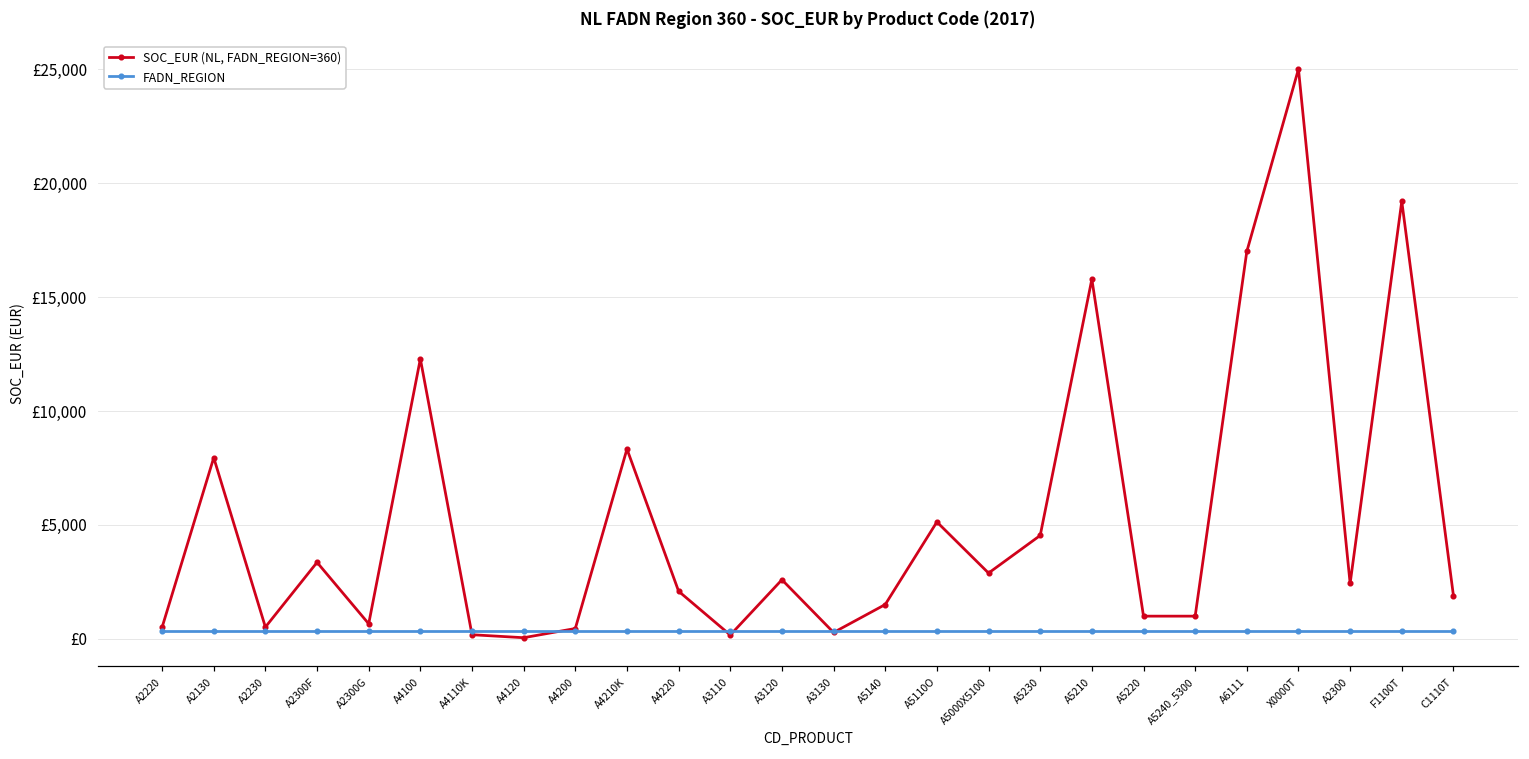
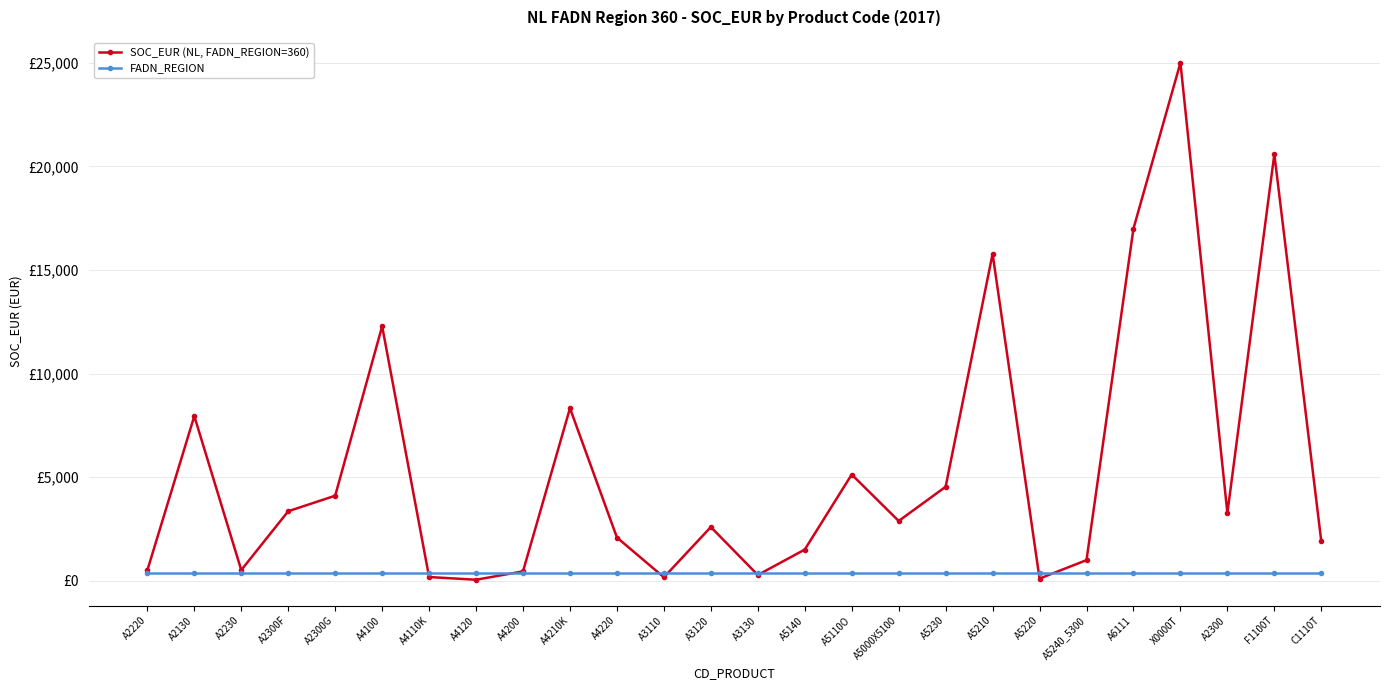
SOC_EUR (NL, FADN_REGION=360), A2300G: £700 -> £4,100
SOC_EUR (NL, FADN_REGION=360), A5220: £1,000 -> £100
SOC_EUR (NL, FADN_REGION=360), A2300: £2,400 -> £3,300
SOC_EUR (NL, FADN_REGION=360), F1100T: £19,200 -> £20,600
